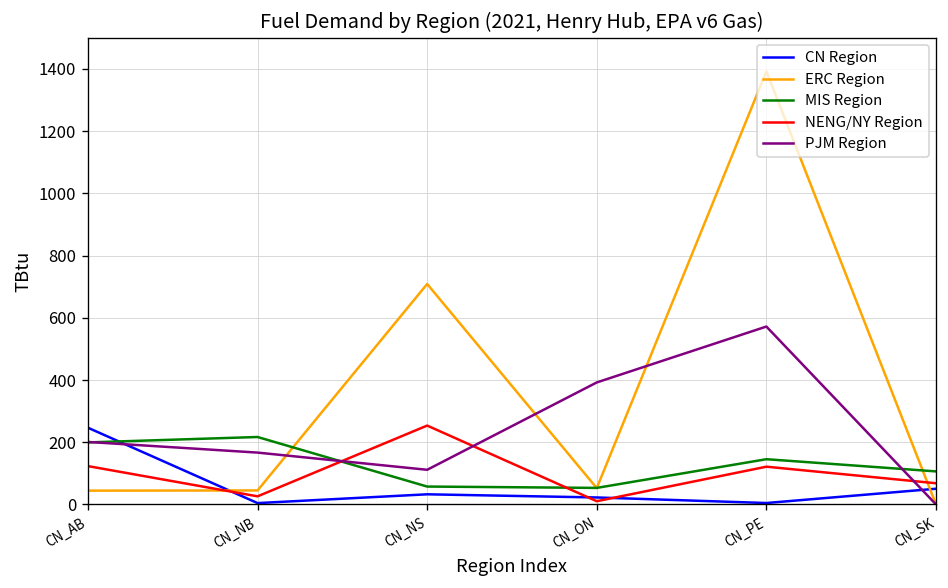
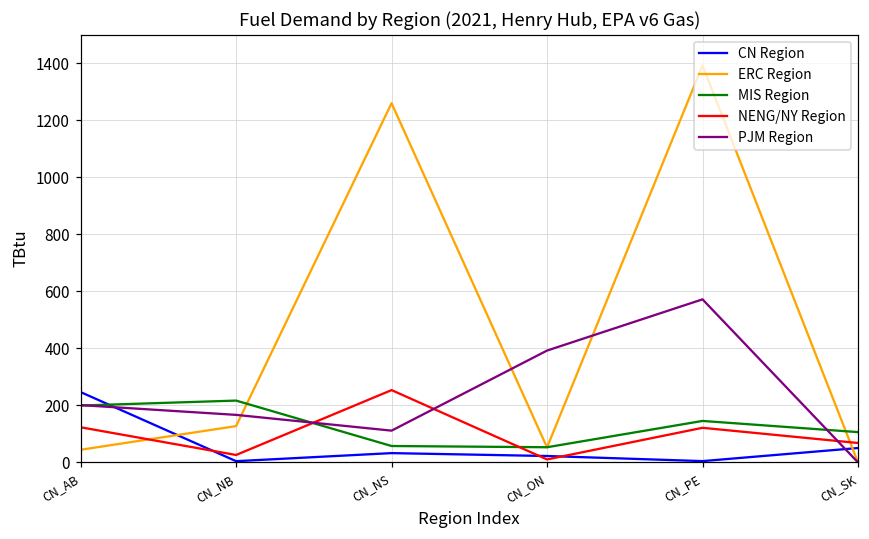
ERC Region, CN_NB: 50 -> 130
ERC Region, CN_NS: 710 -> 1260
